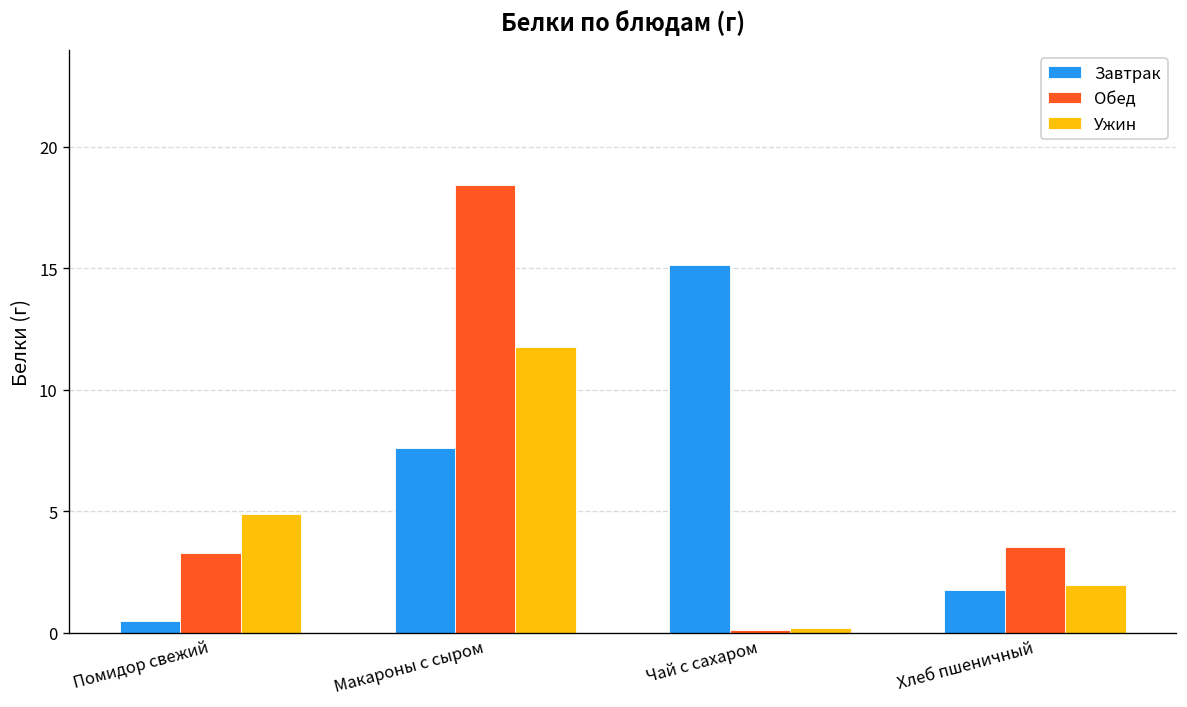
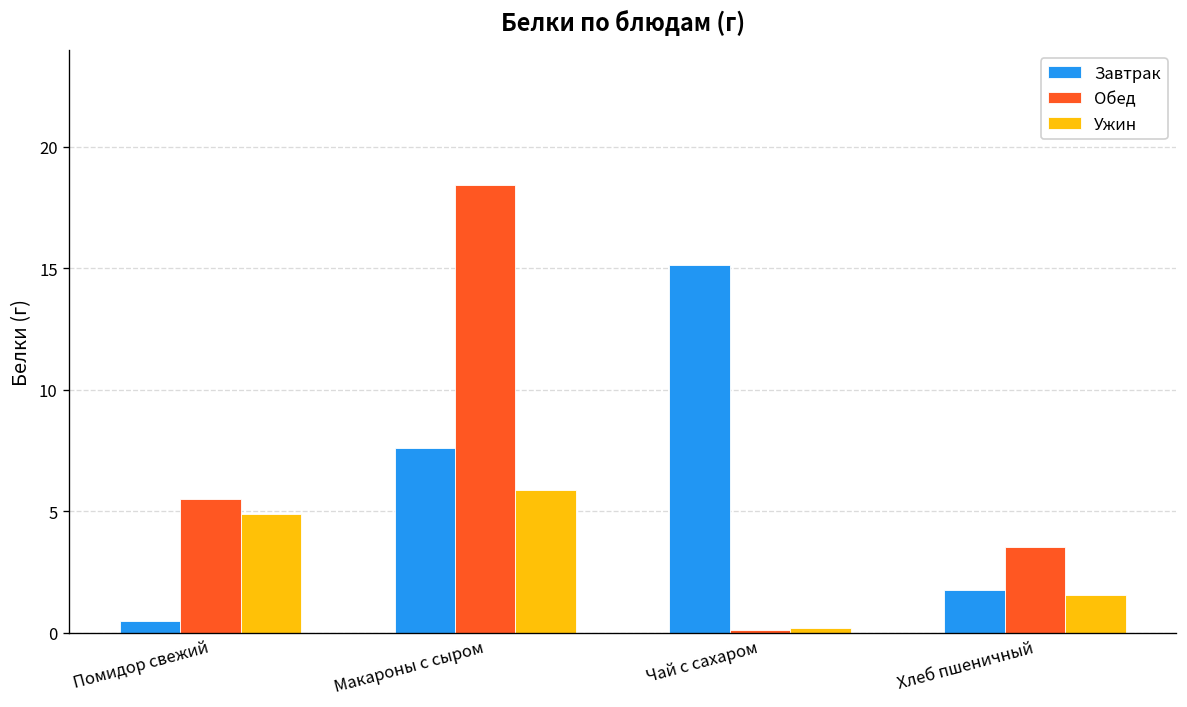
Обед, Помидор свежий: 3.3 -> 5.5
Ужин, Макароны с сыром: 11.8 -> 5.9
Ужин, Хлеб пшеничный: 2.0 -> 1.6
